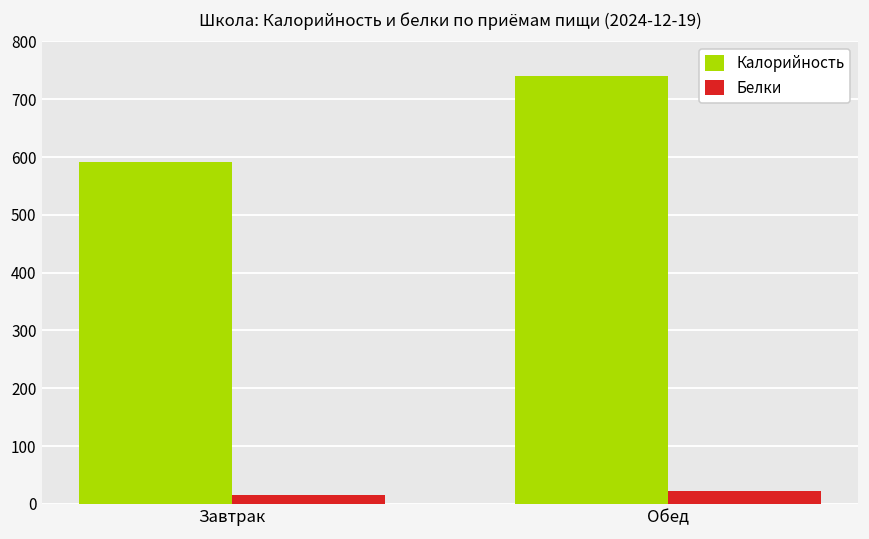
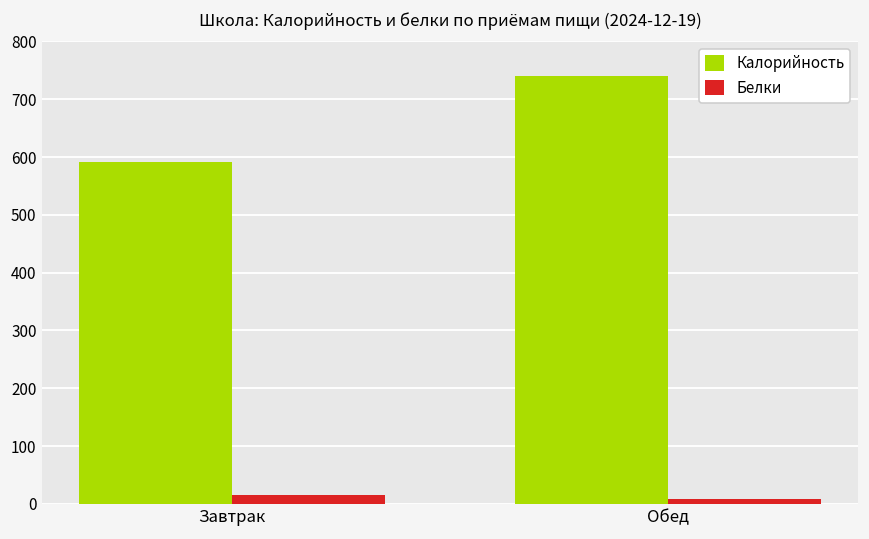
Белки, Обед: 20 -> 10
